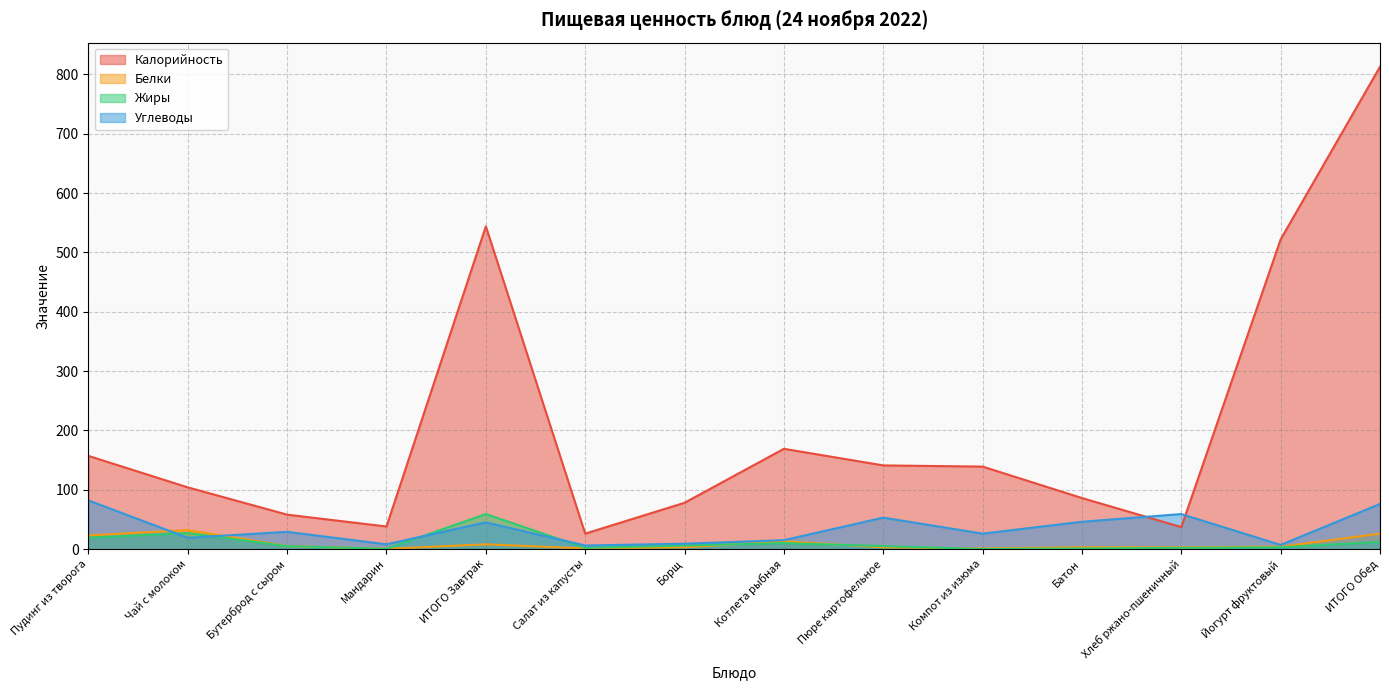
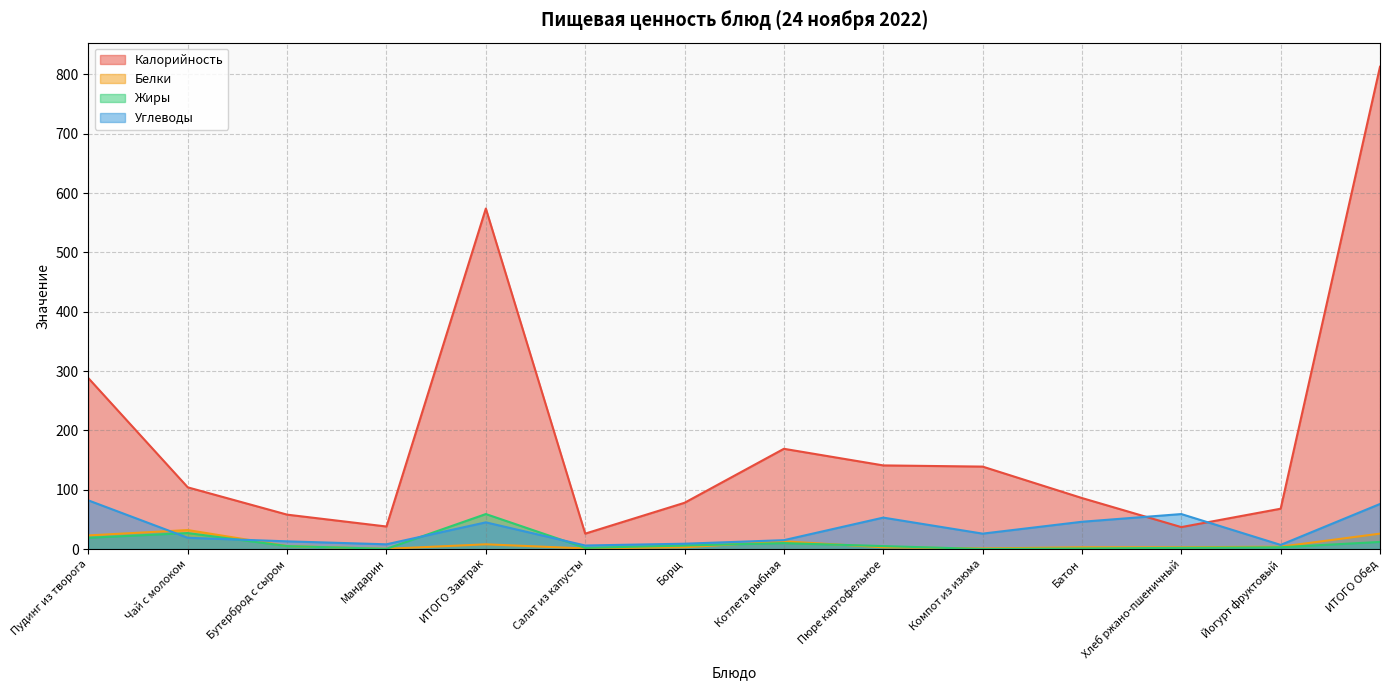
Калорийность, Пудинг из творога: 160 -> 290
Углеводы, Бутерброд с сыром: 30 -> 10
Калорийность, ИТОГО Завтрак: 540 -> 570
Калорийность, Йогурт фруктовый: 520 -> 70
